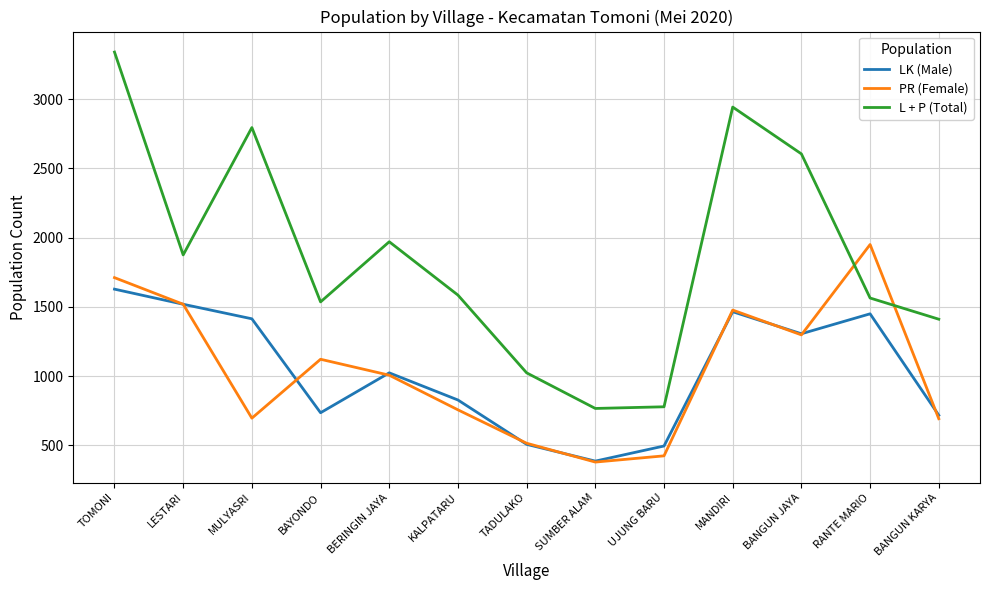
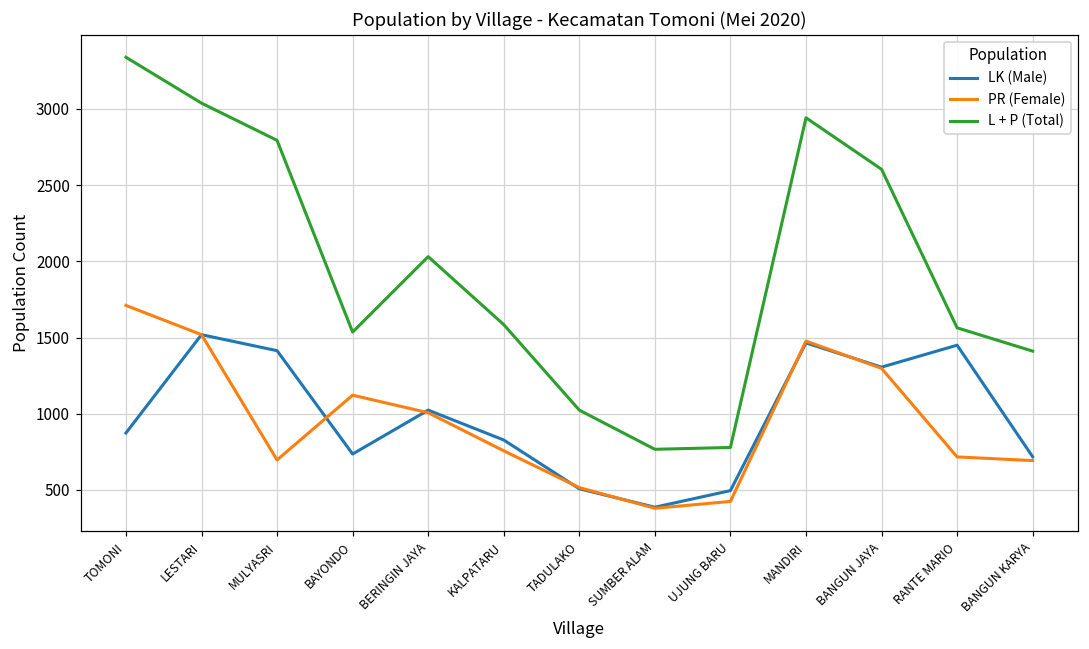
LK (Male), TOMONI: 1630 -> 870
L + P (Total), LESTARI: 1880 -> 3040
L + P (Total), BERINGIN JAYA: 1970 -> 2030
PR (Female), RANTE MARIO: 1950 -> 720
